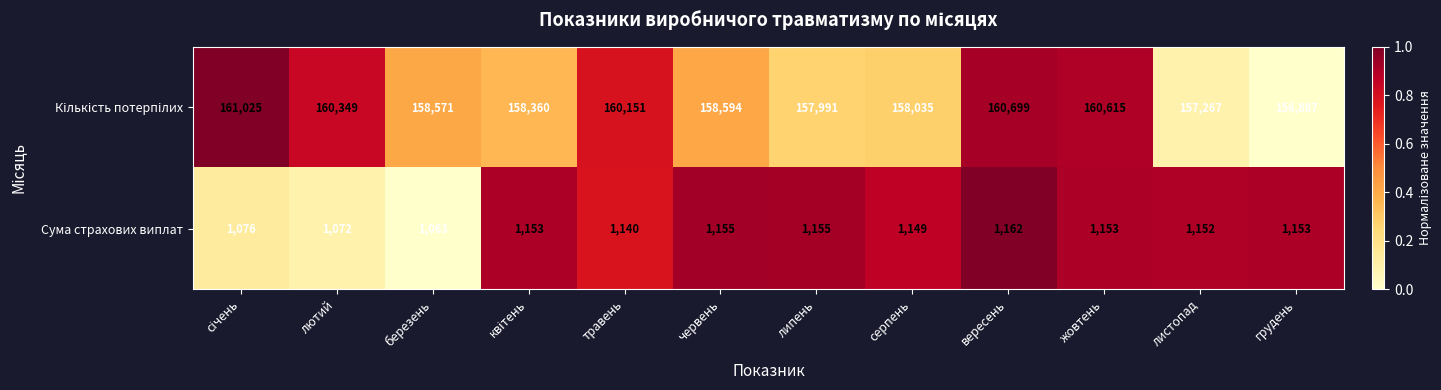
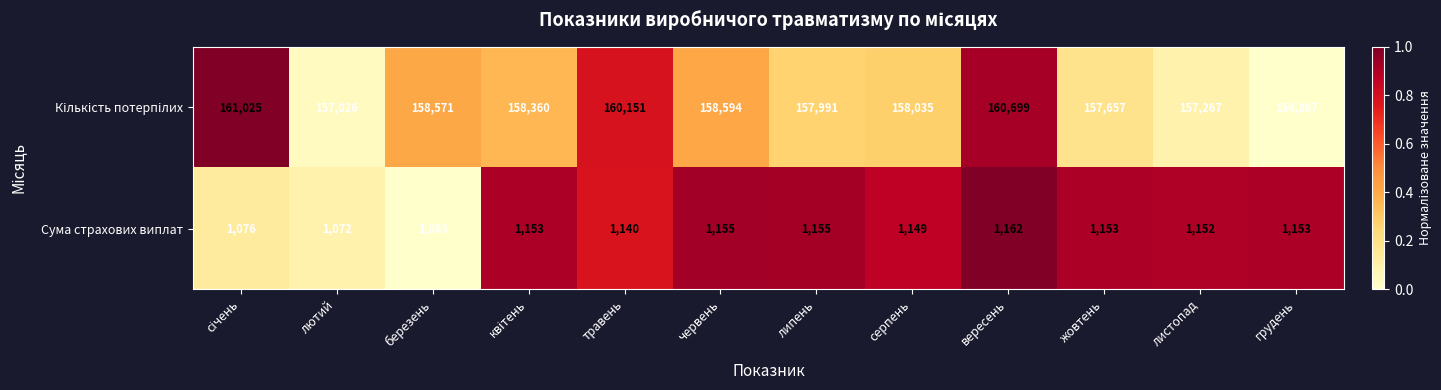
Кількість потерпілих, лютий: 160,349 -> 157,026
Кількість потерпілих, жовтень: 160,615 -> 157,657
